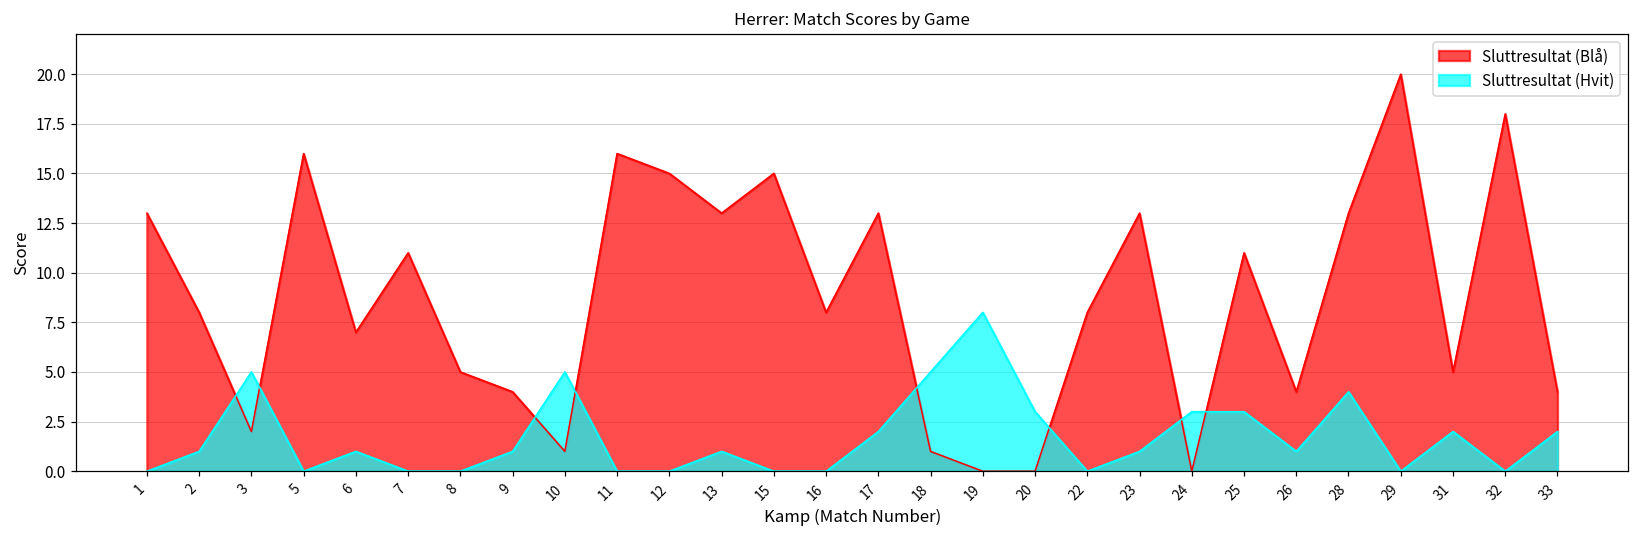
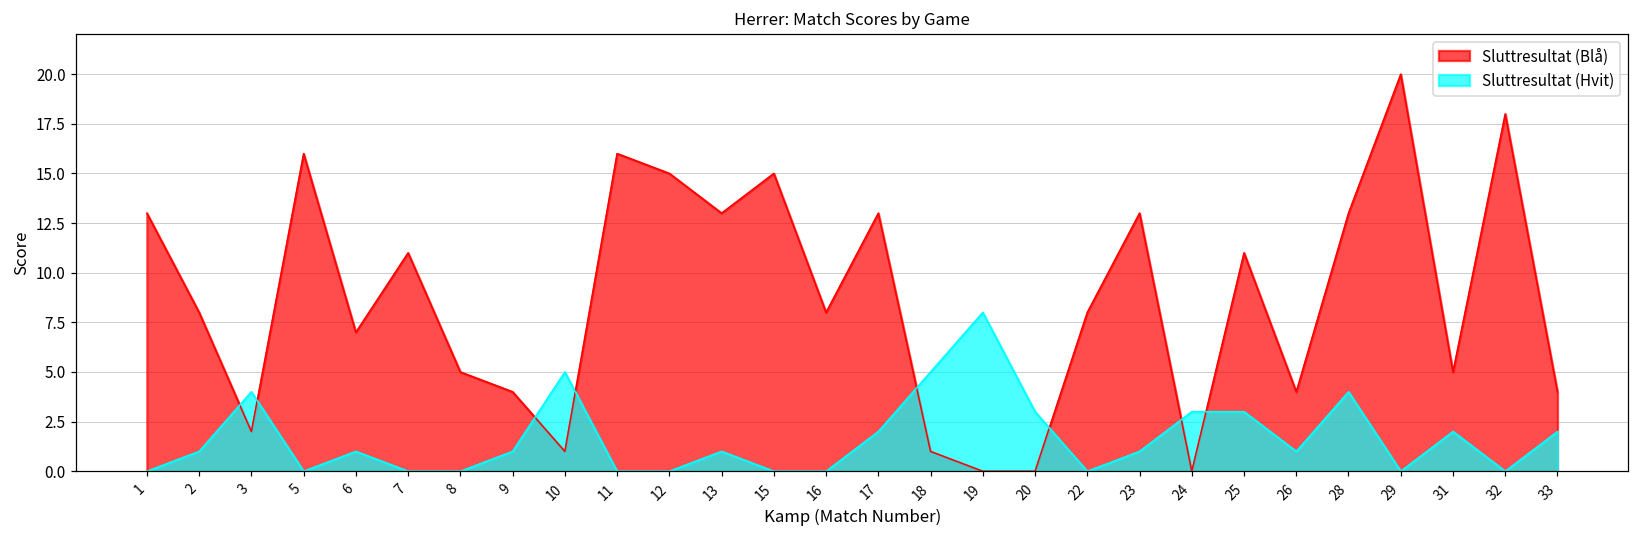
Sluttresultat (Hvit), 3: 5 -> 4
